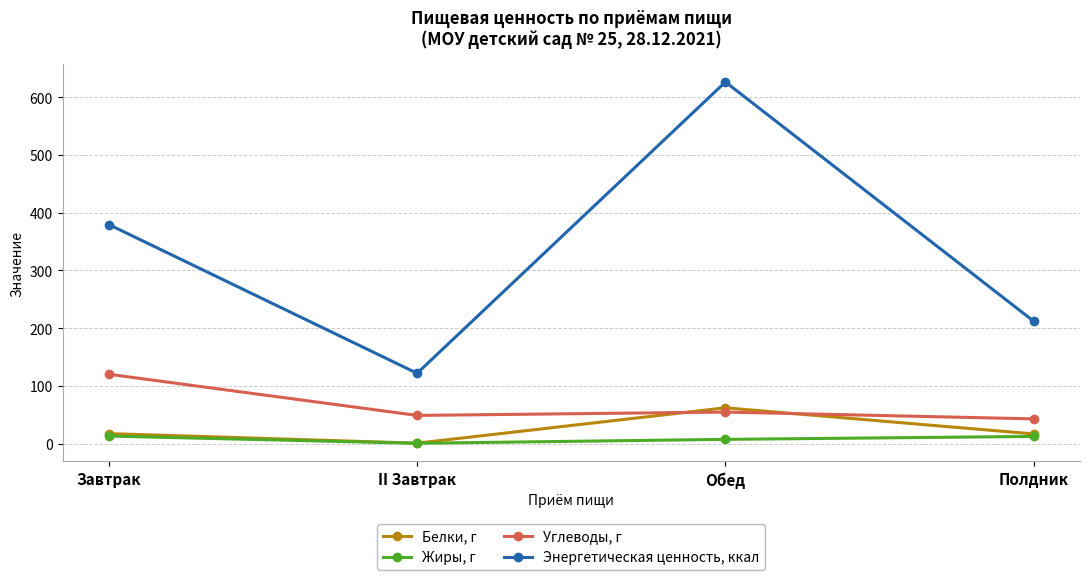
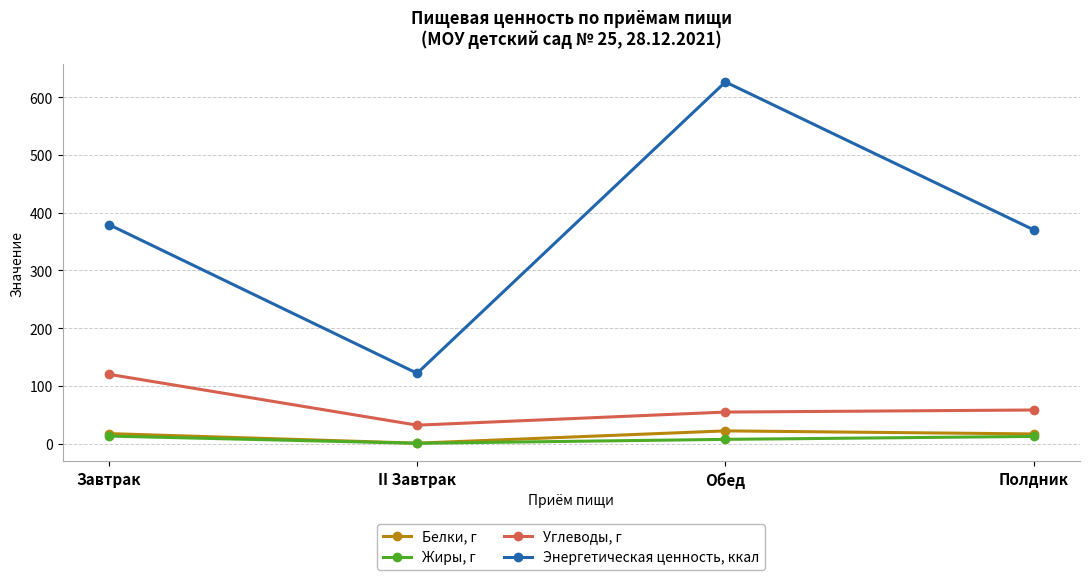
Углеводы, г, II Завтрак: 50 -> 30
Белки, г, Обед: 60 -> 20
Углеводы, г, Полдник: 40 -> 60
Энергетическая ценность, ккал, Полдник: 210 -> 370
